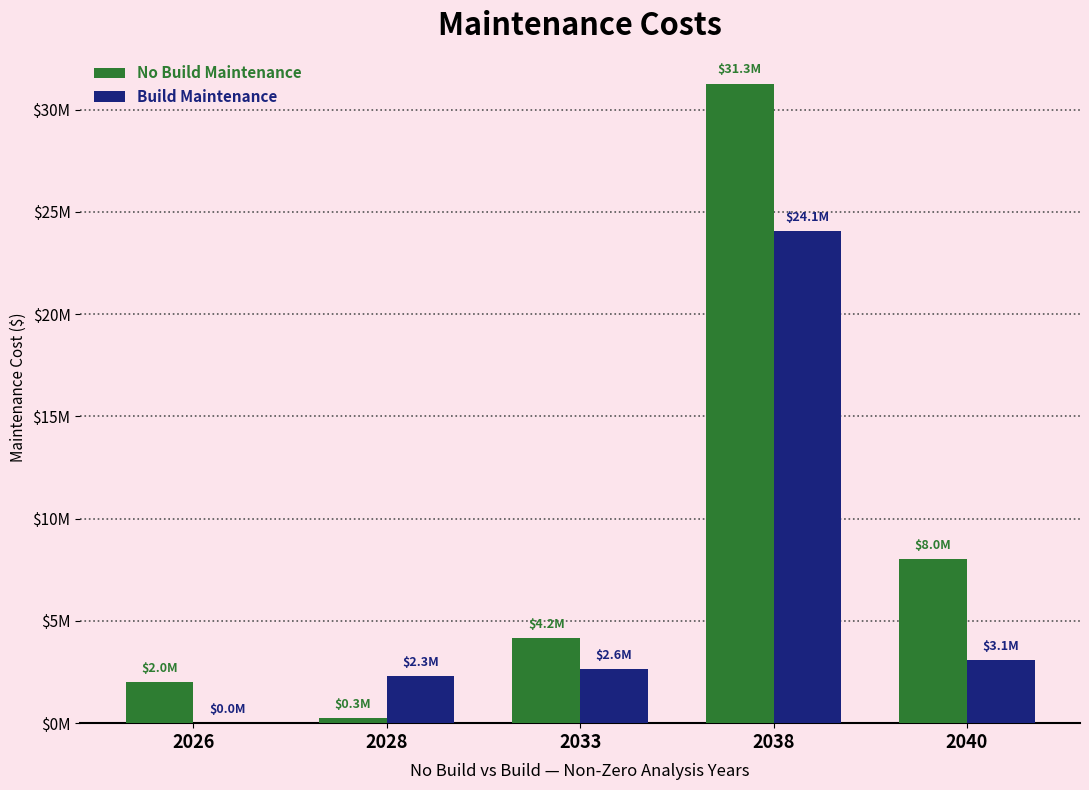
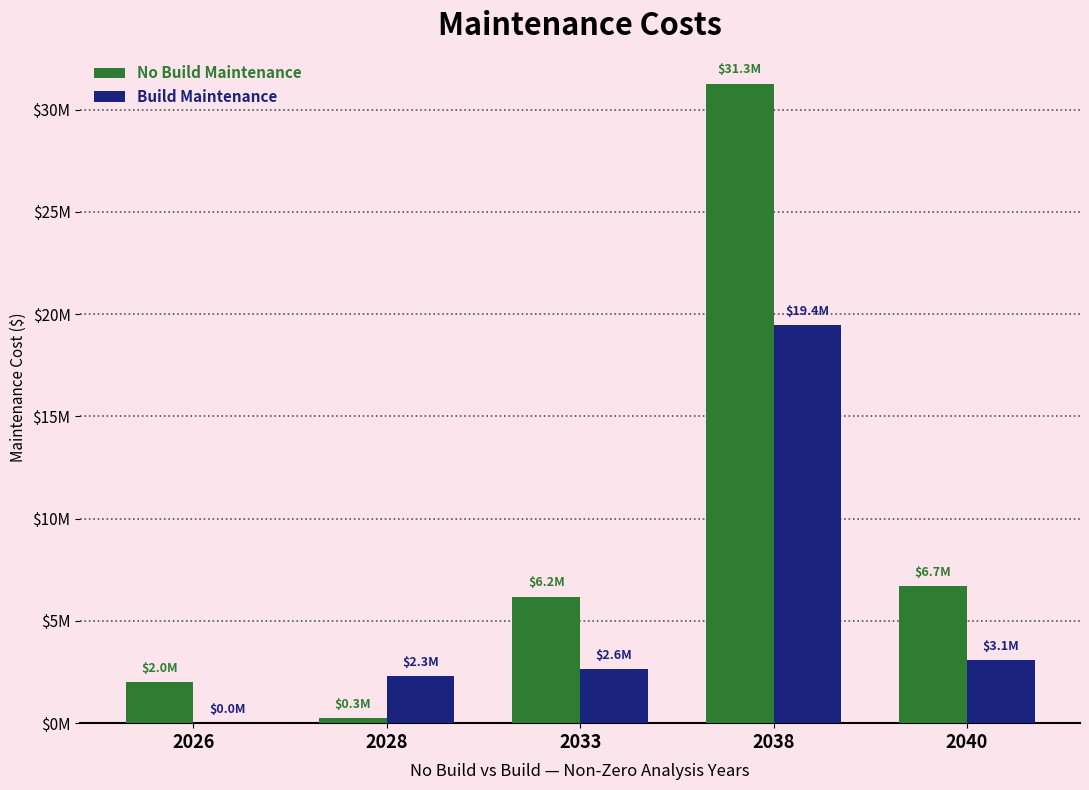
No Build Maintenance, 2033: $4.2M -> $6.2M
Build Maintenance, 2038: $24.1M -> $19.4M
No Build Maintenance, 2040: $8.0M -> $6.7M
